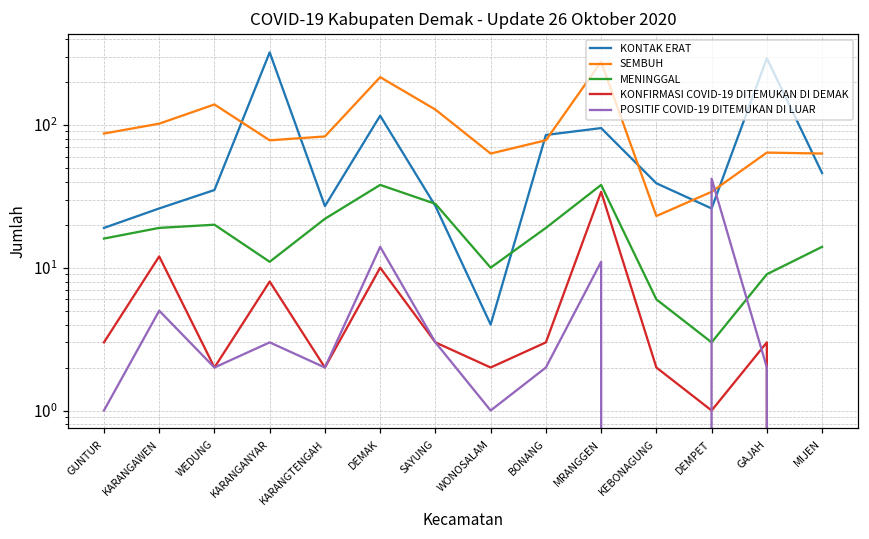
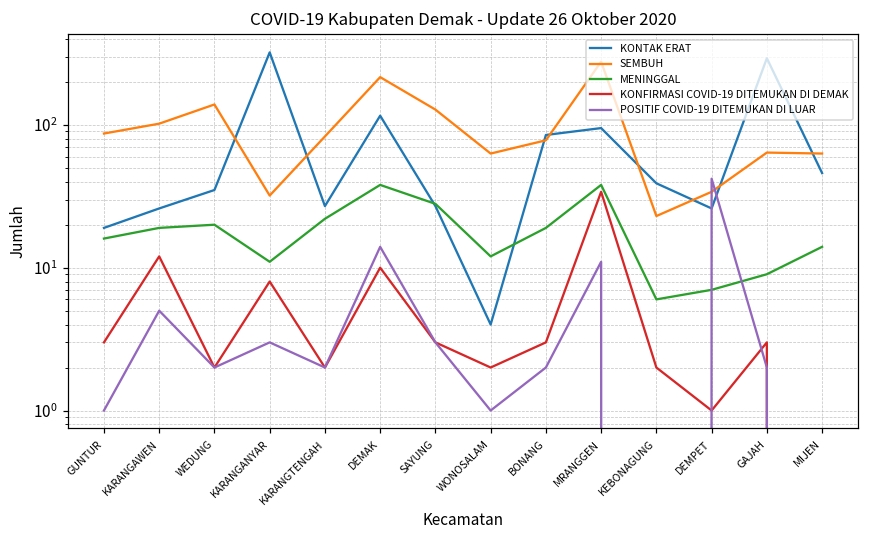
SEMBUH, KARANGANYAR: 80 -> 32
MENINGGAL, WONOSALAM: 10 -> 12
MENINGGAL, DEMPET: 3 -> 7
